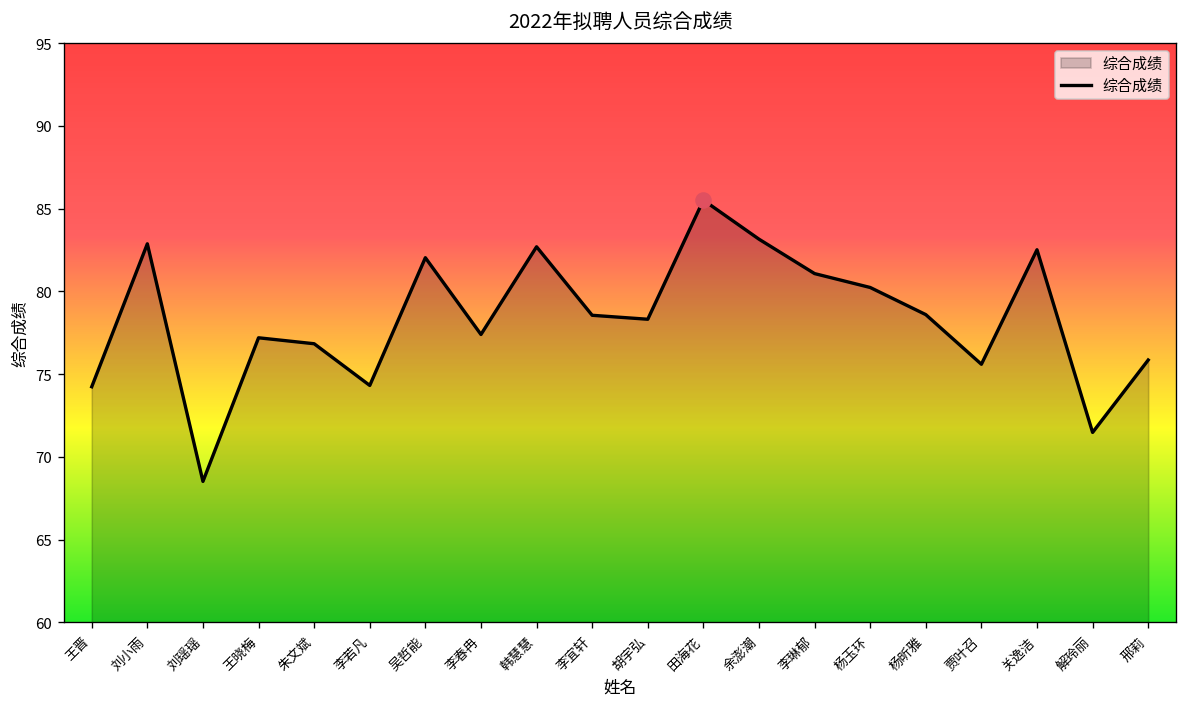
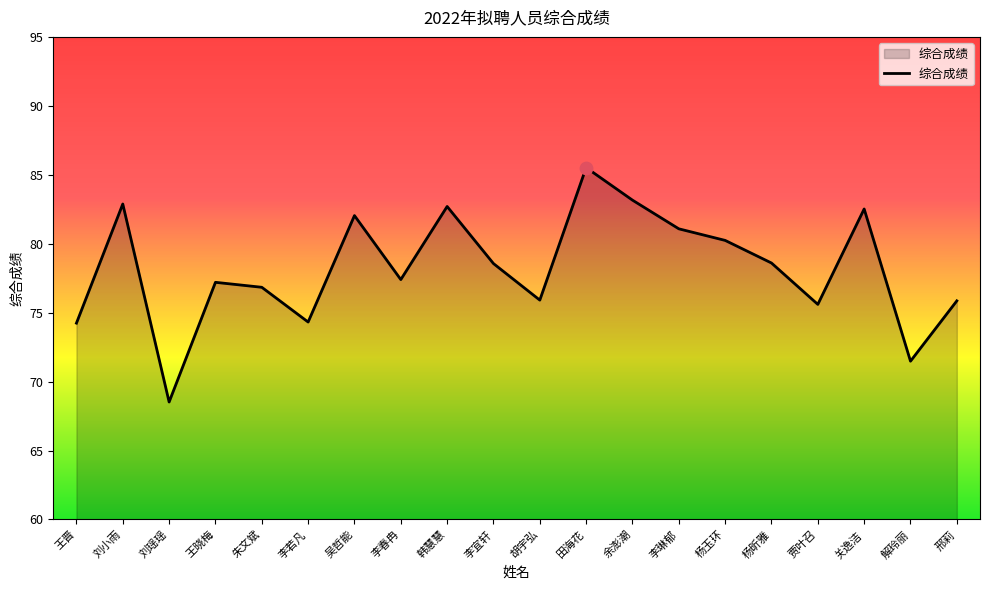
综合成绩, 胡宇弘: 78.3 -> 75.9
